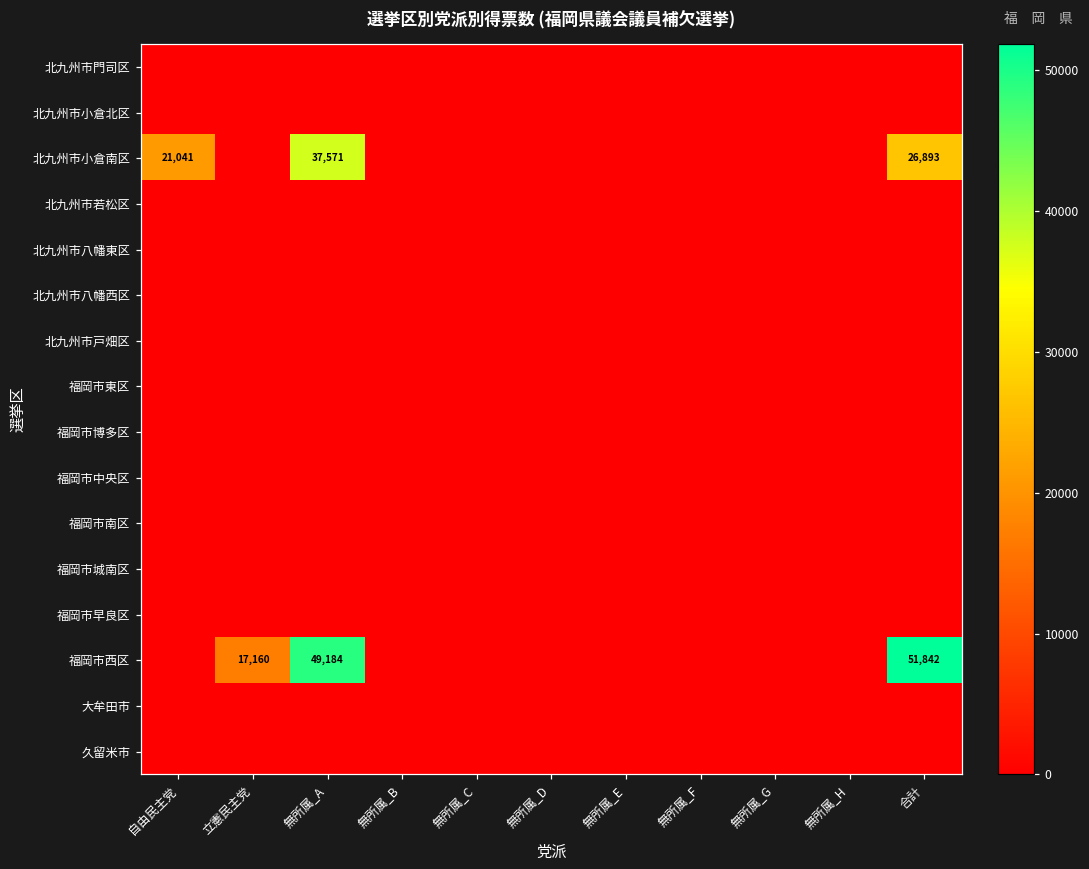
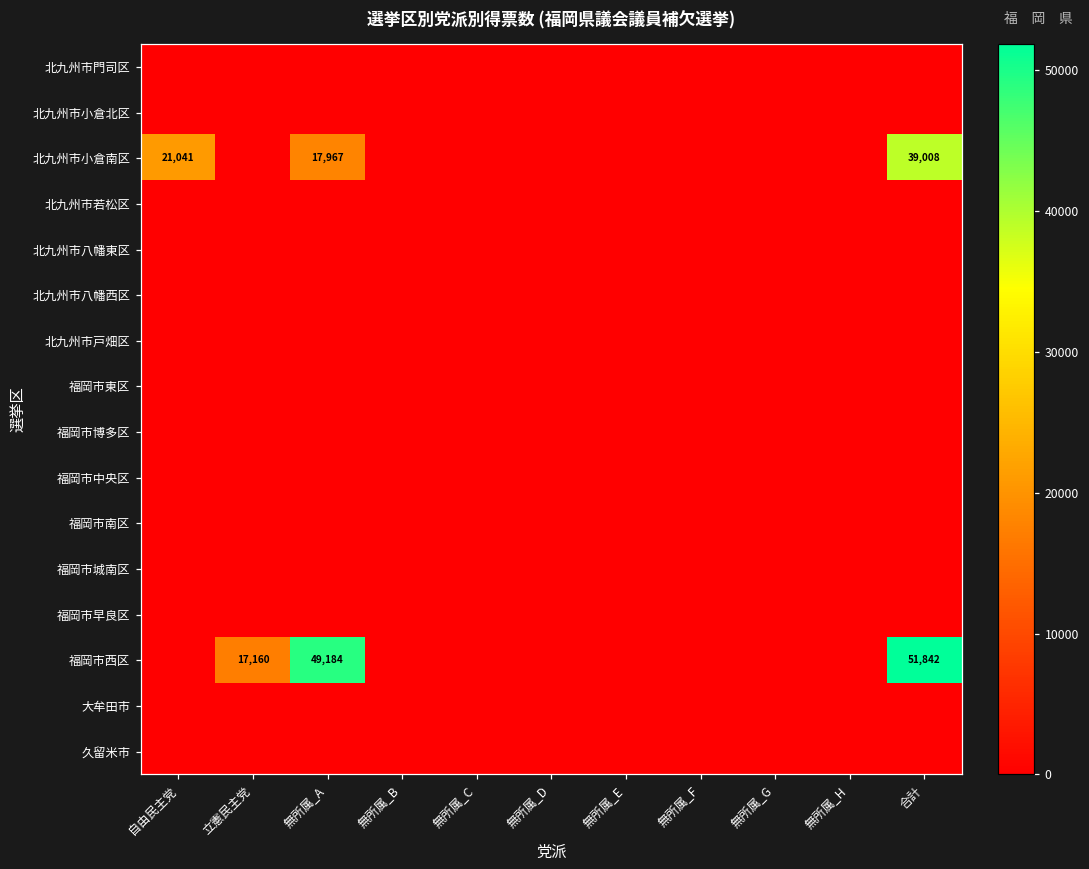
北九州市小倉南区, 無所属_A: 37,571 -> 17,967
北九州市小倉南区, 合計: 26,893 -> 39,008
